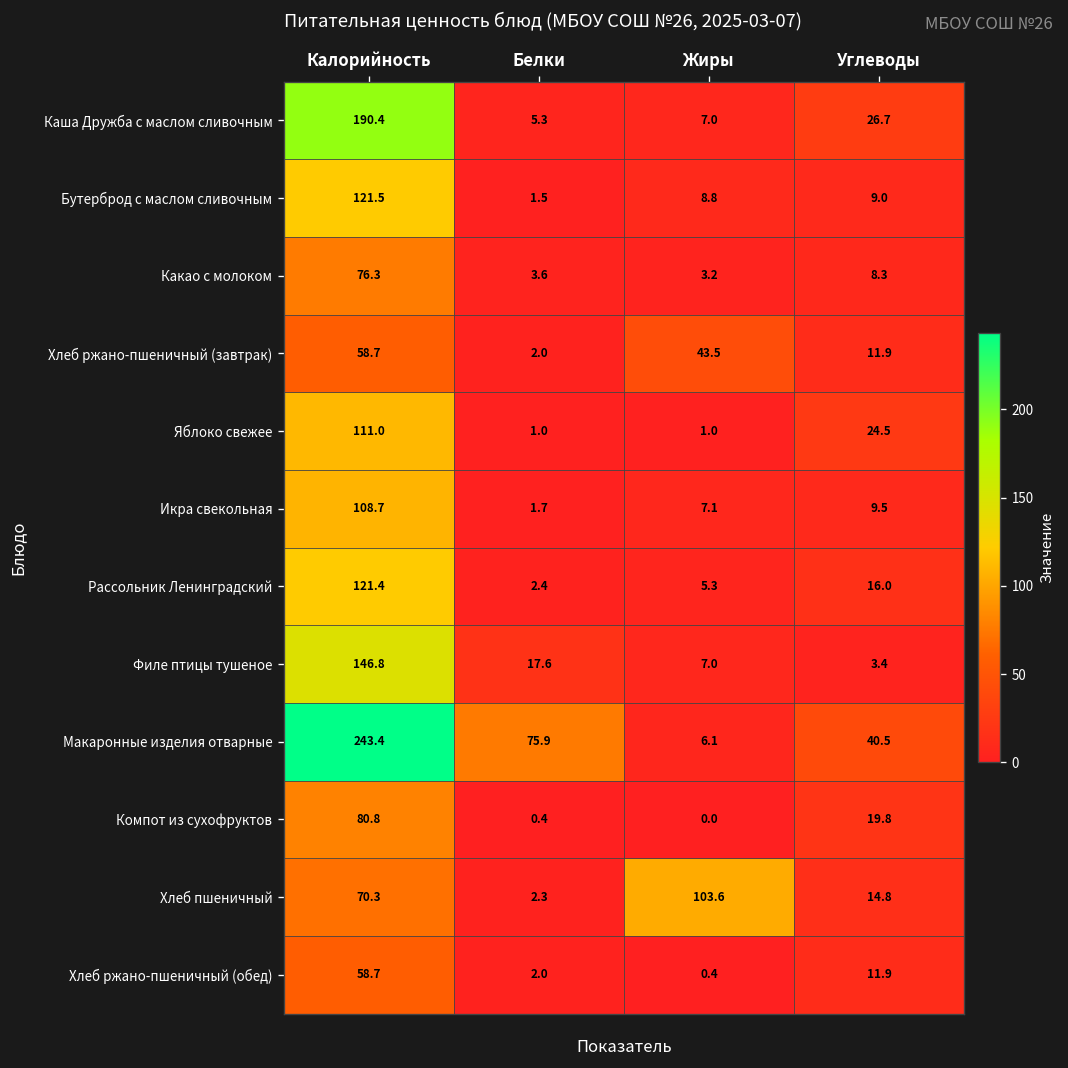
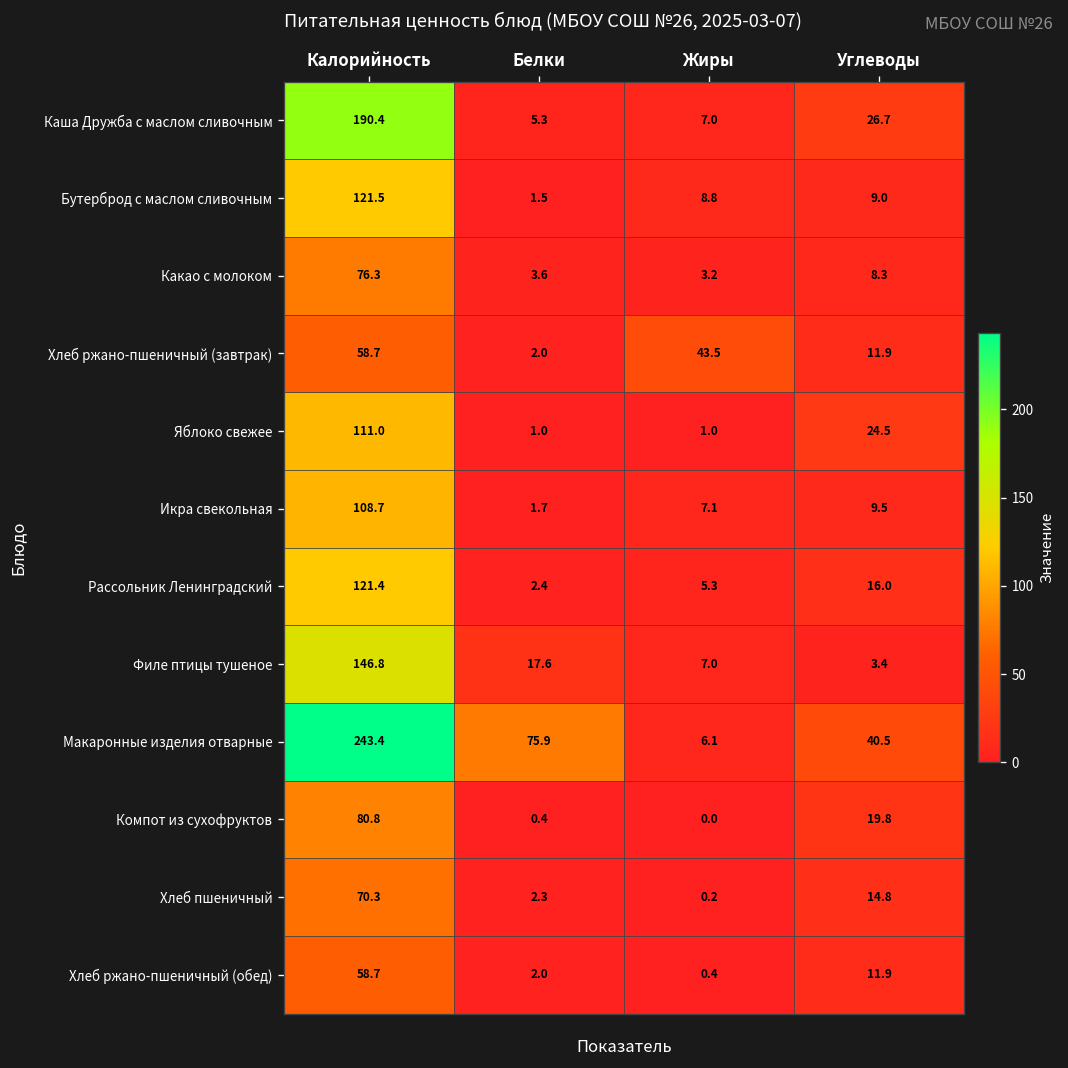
Хлеб пшеничный, Жиры: 103.6 -> 0.2
